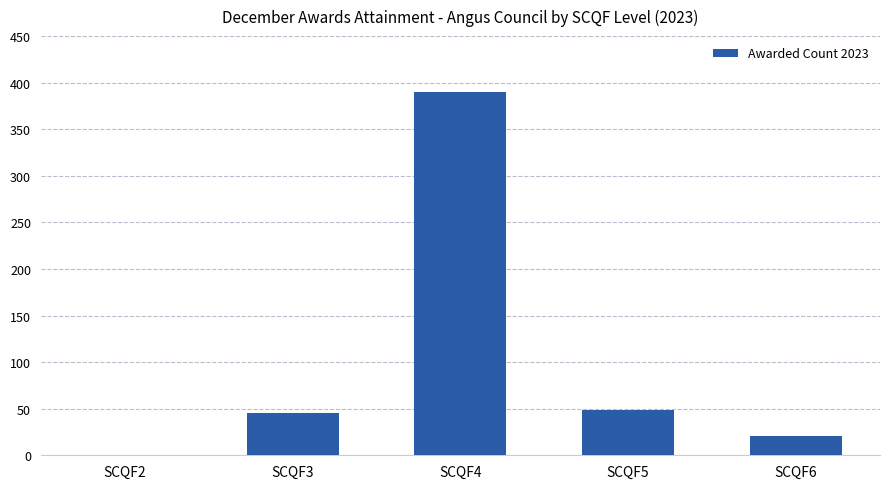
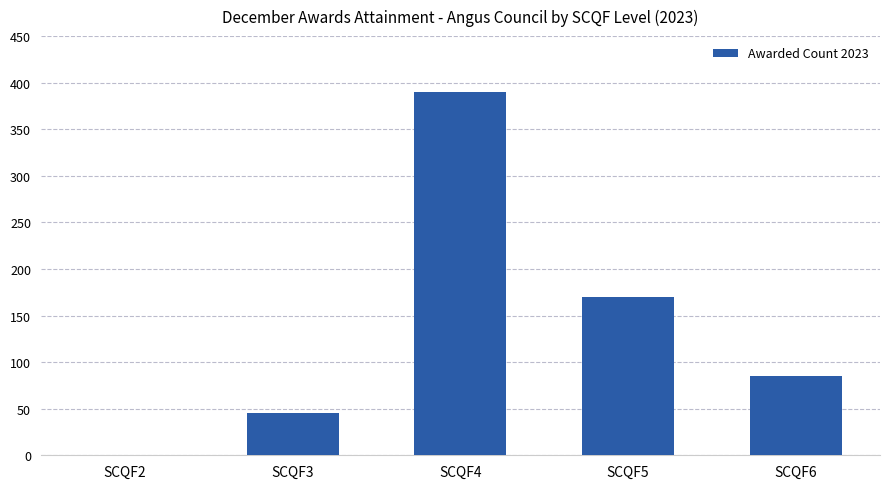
SCQF5: 50 -> 170
SCQF6: 20 -> 90
